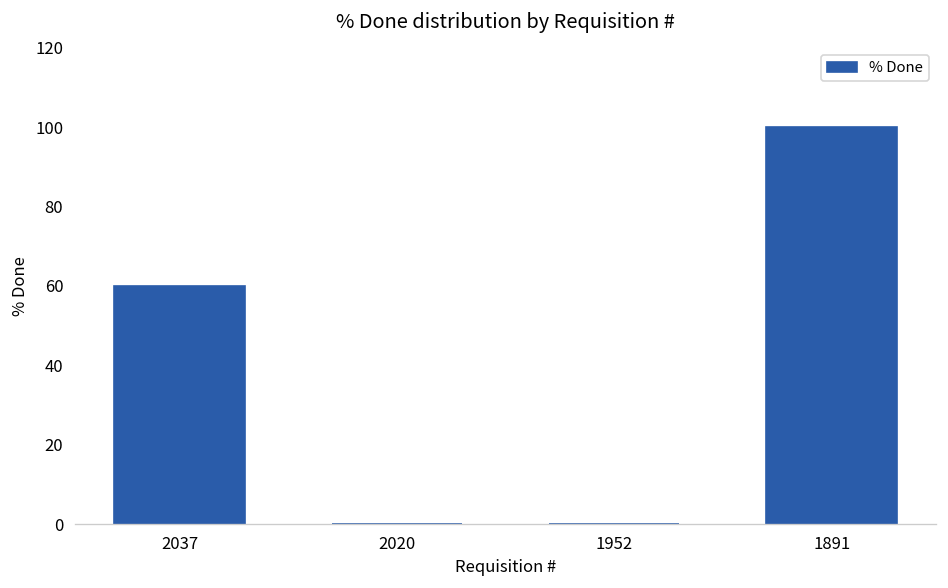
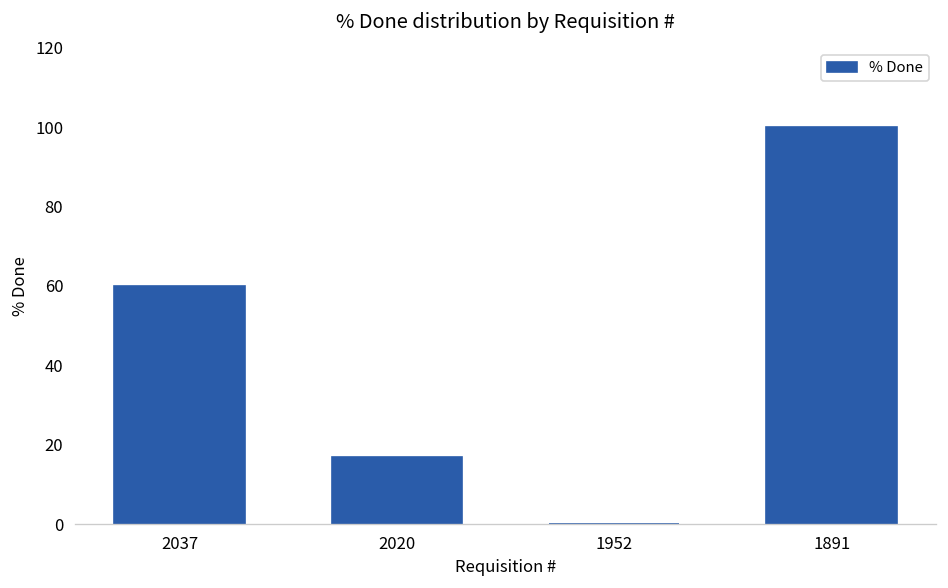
2020: 0 -> 17
